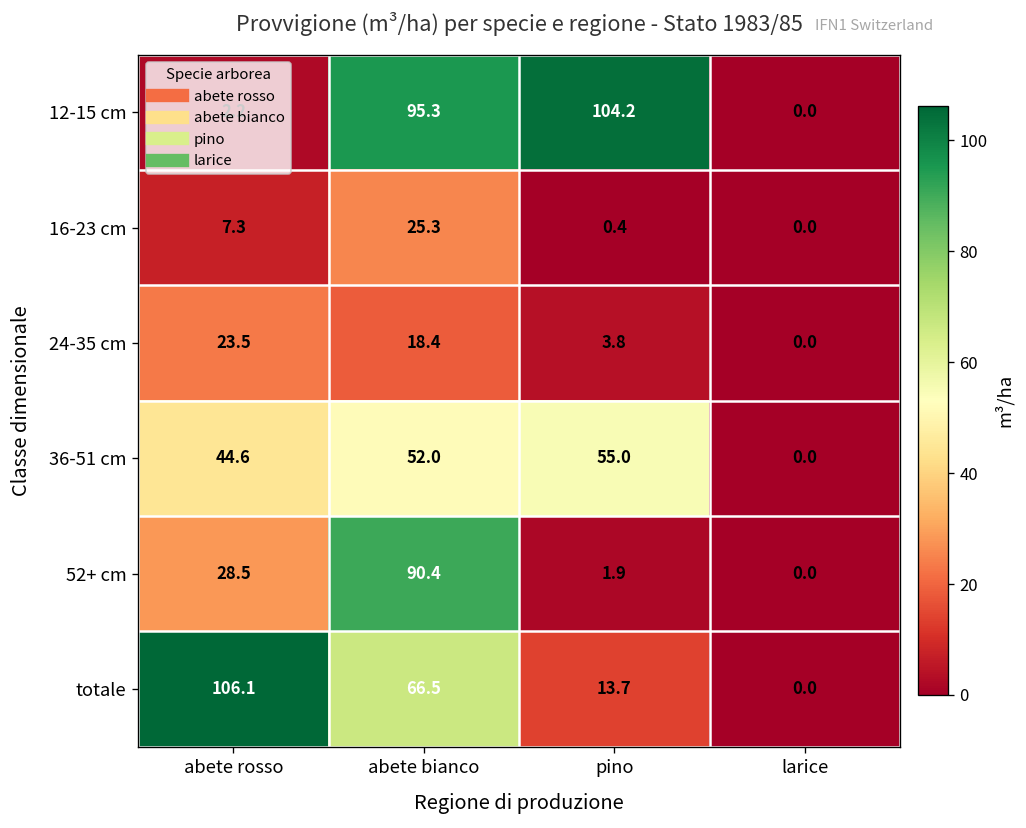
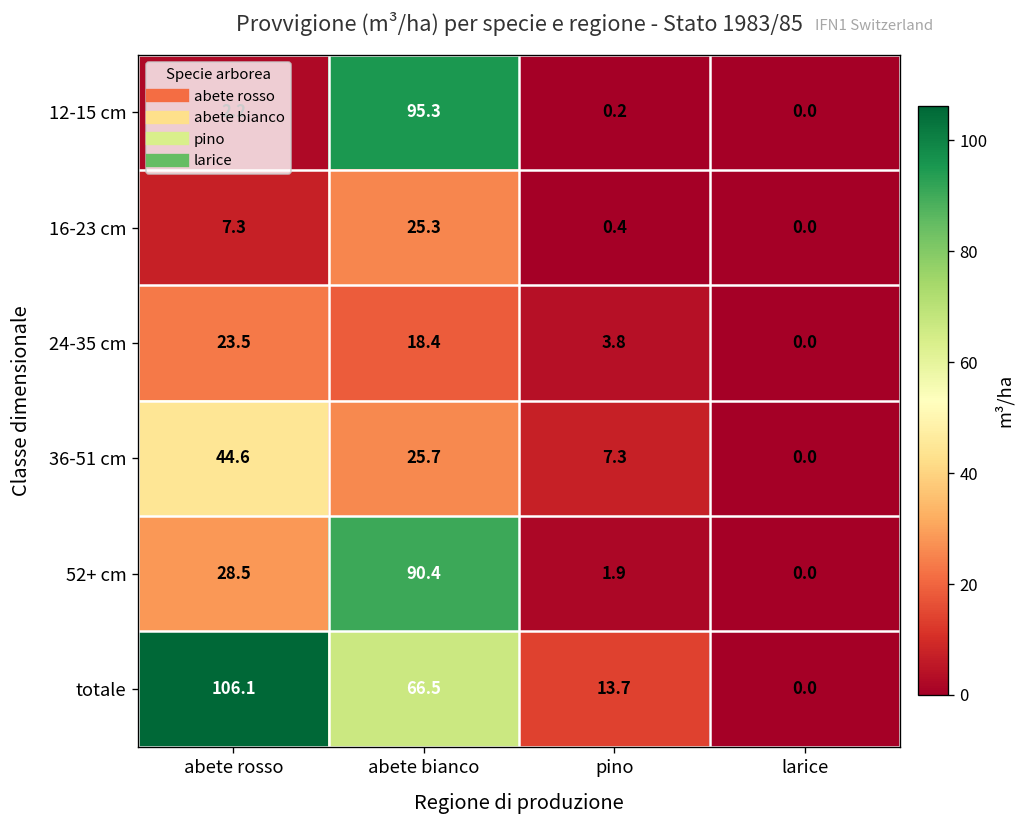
12-15 cm, pino: 104.2 -> 0.2
36-51 cm, abete bianco: 52.0 -> 25.7
36-51 cm, pino: 55.0 -> 7.3
